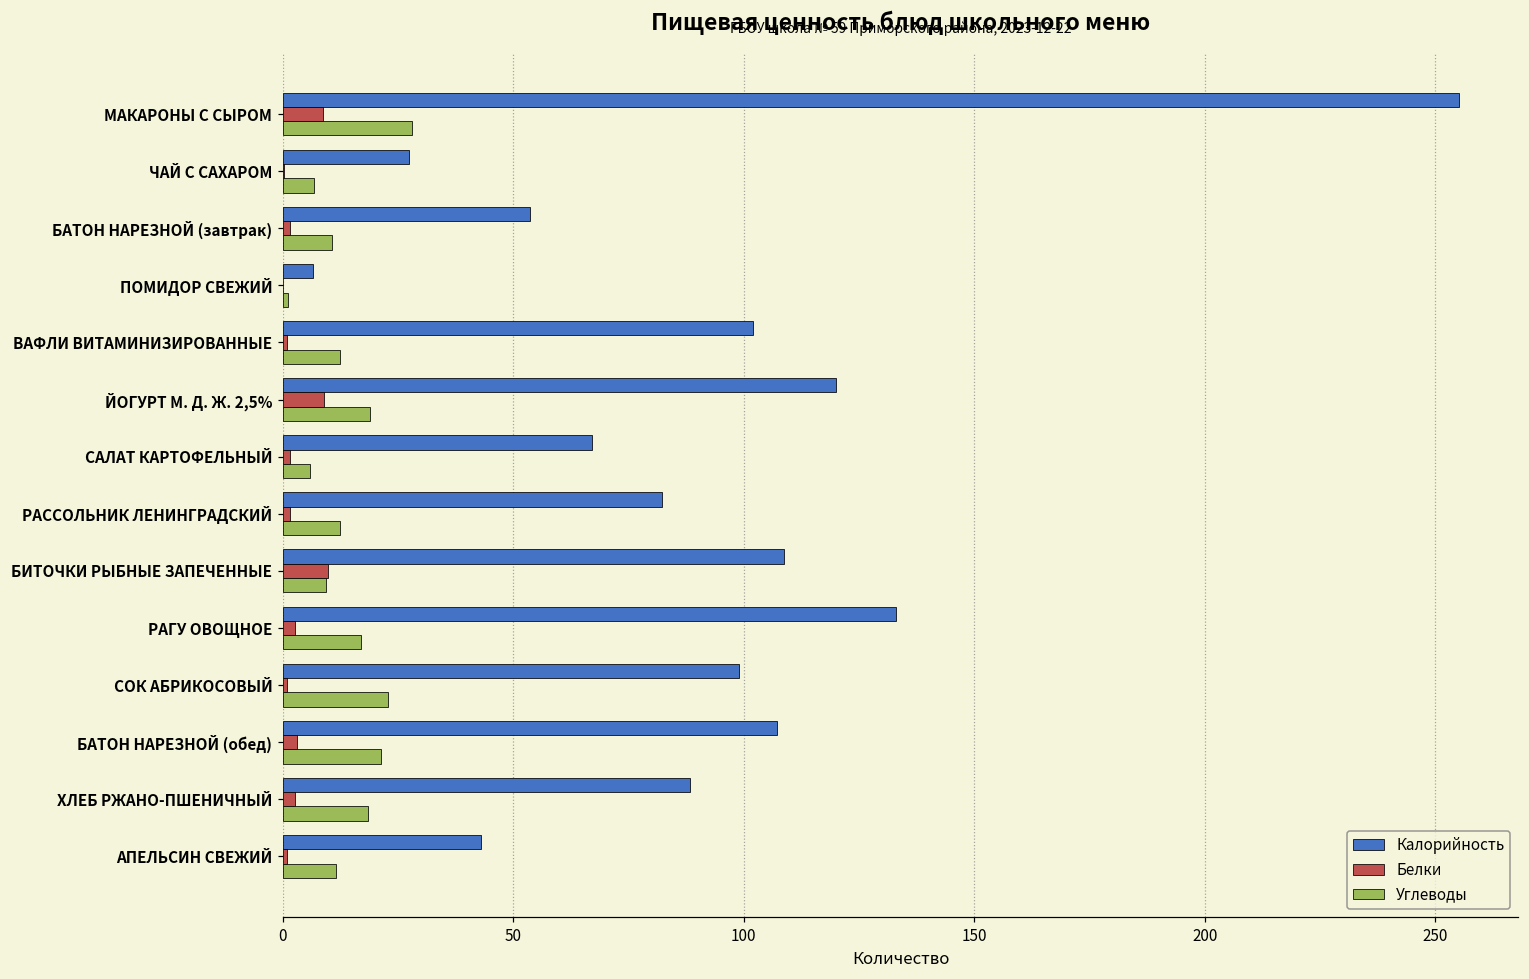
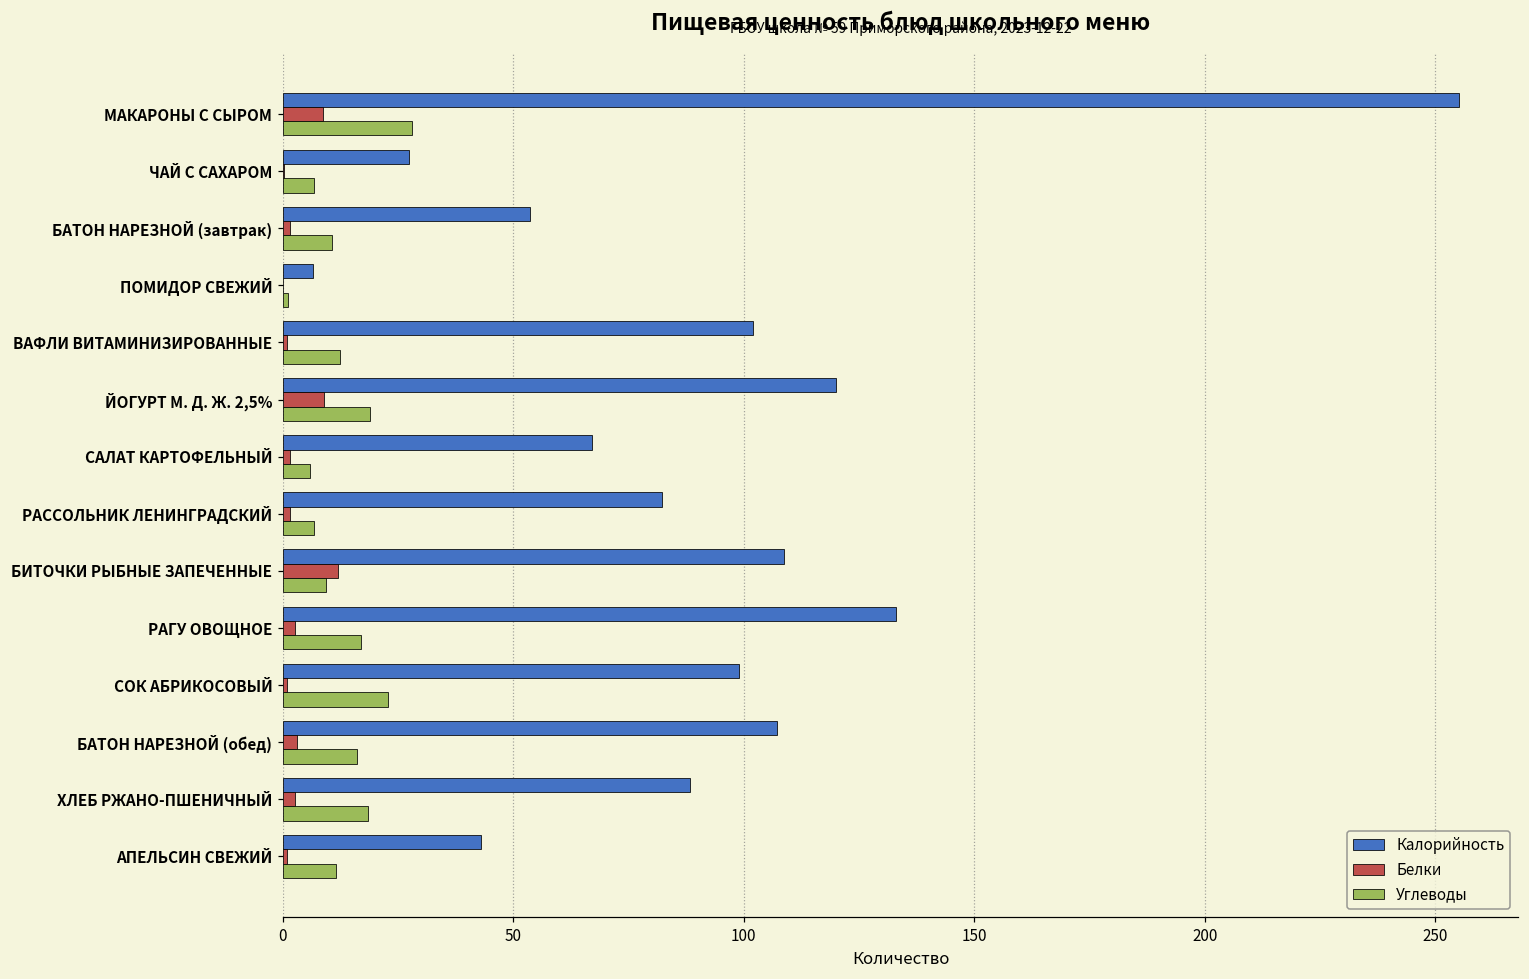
Углеводы, РАССОЛЬНИК ЛЕНИНГРАДСКИЙ: 12 -> 7
Белки, БИТОЧКИ РЫБНЫЕ ЗАПЕЧЕННЫЕ: 10 -> 12
Углеводы, БАТОН НАРЕЗНОЙ (обед): 21 -> 16
